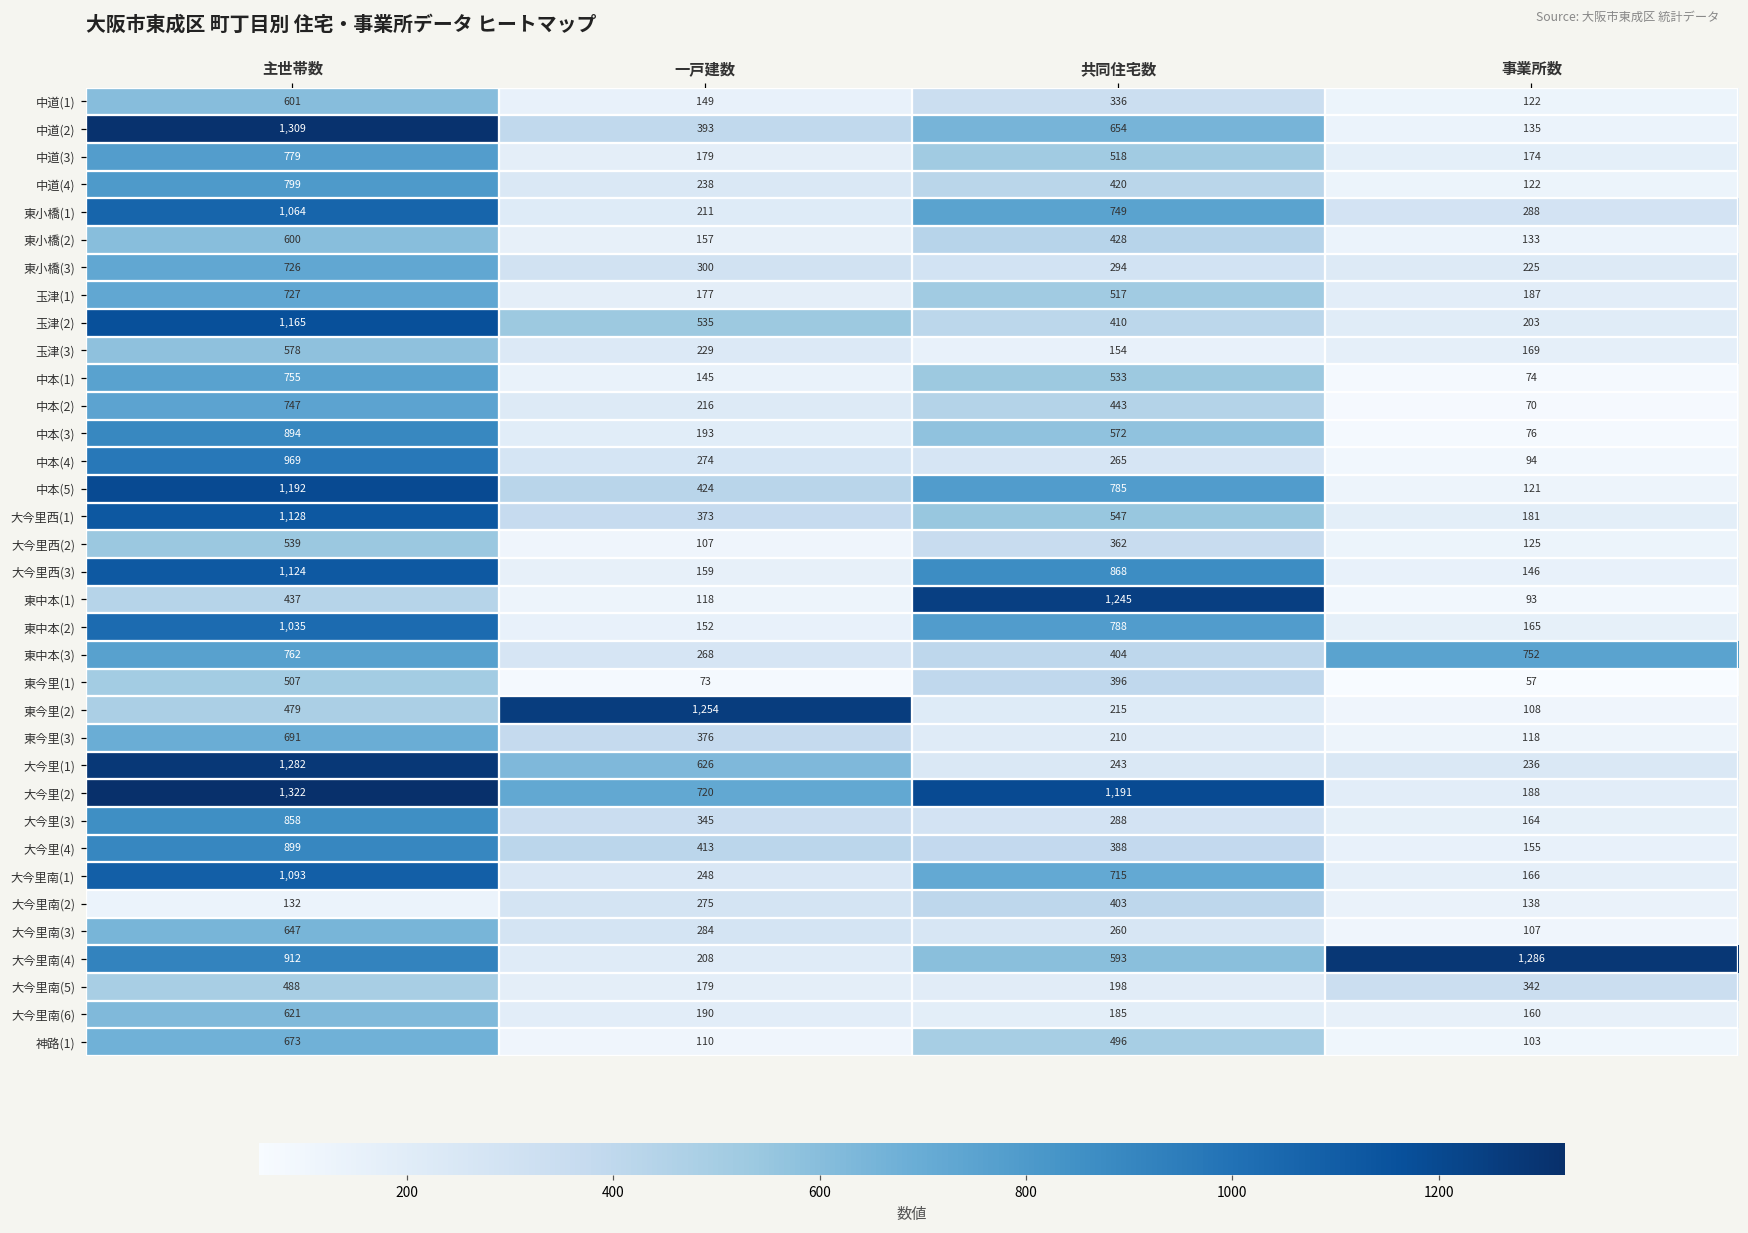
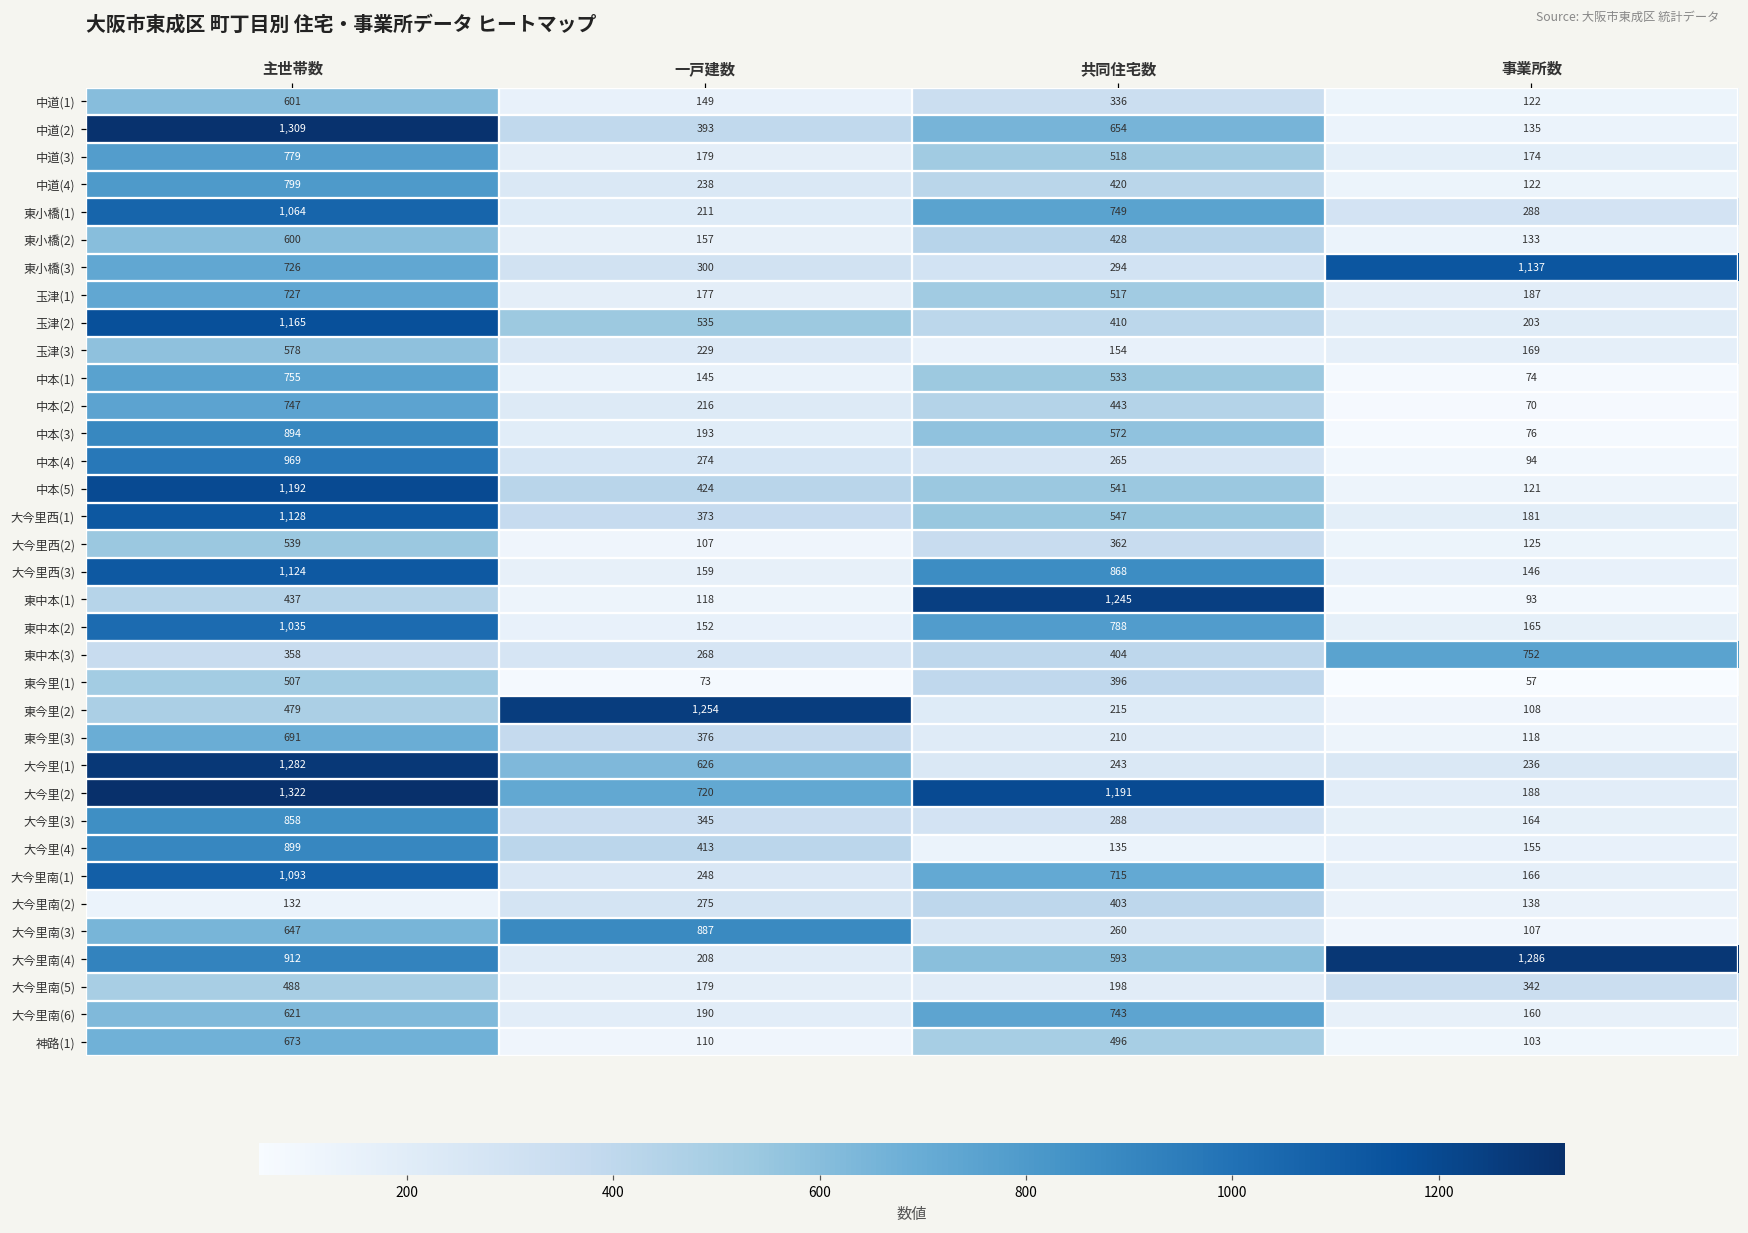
東小橋(3), 事業所数: 225 -> 1,137
中本(5), 共同住宅数: 785 -> 541
東中本(3), 主世帯数: 762 -> 358
大今里(4), 共同住宅数: 388 -> 135
大今里南(3), 一戸建数: 284 -> 887
大今里南(6), 共同住宅数: 185 -> 743
